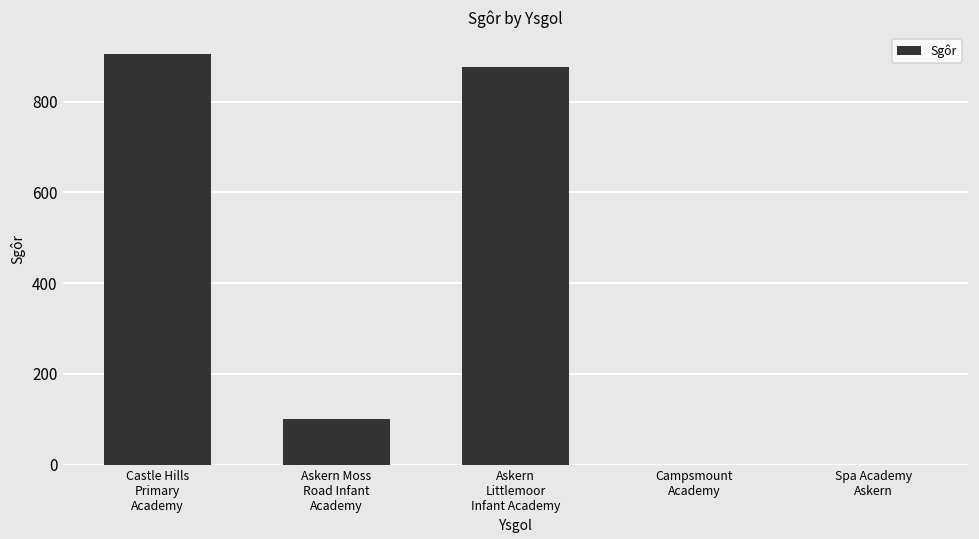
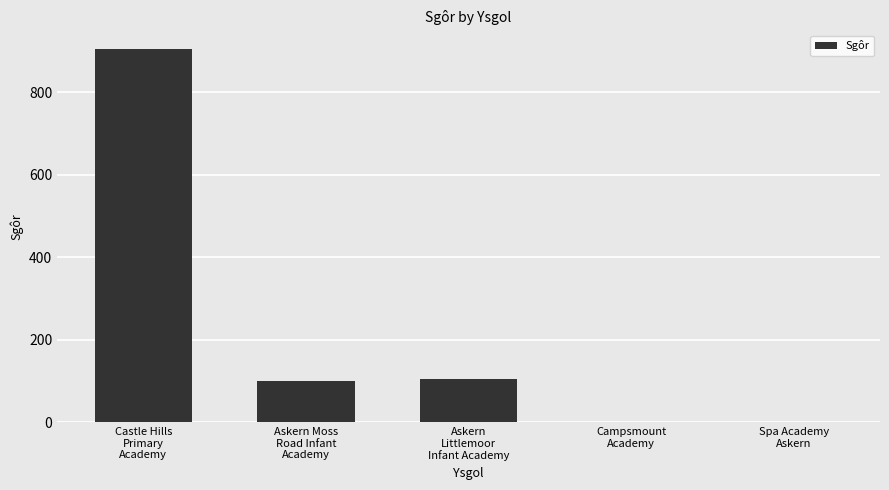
Askern Littlemoor Infant Academy: 880 -> 110
